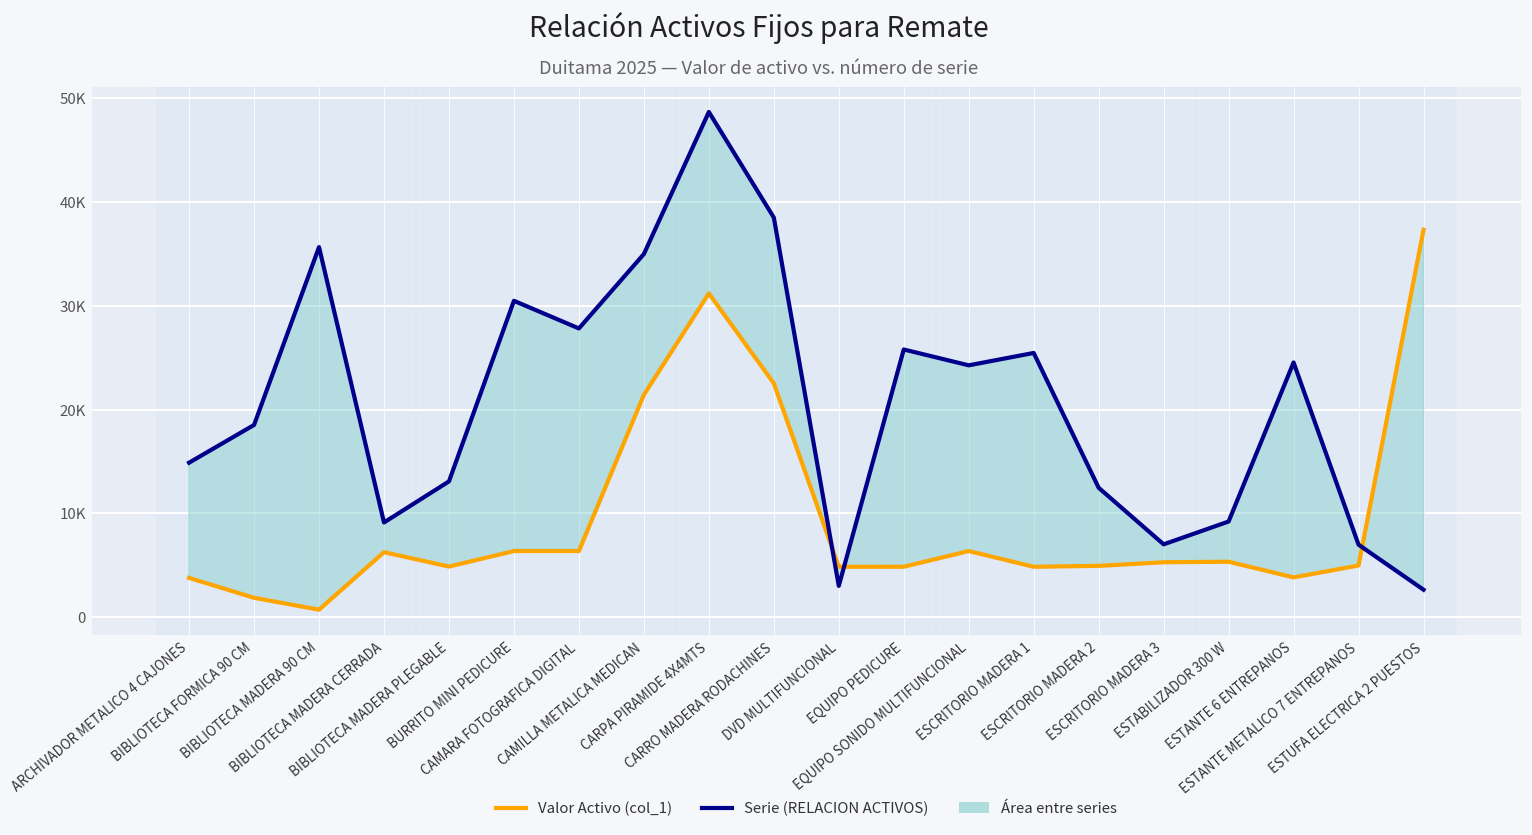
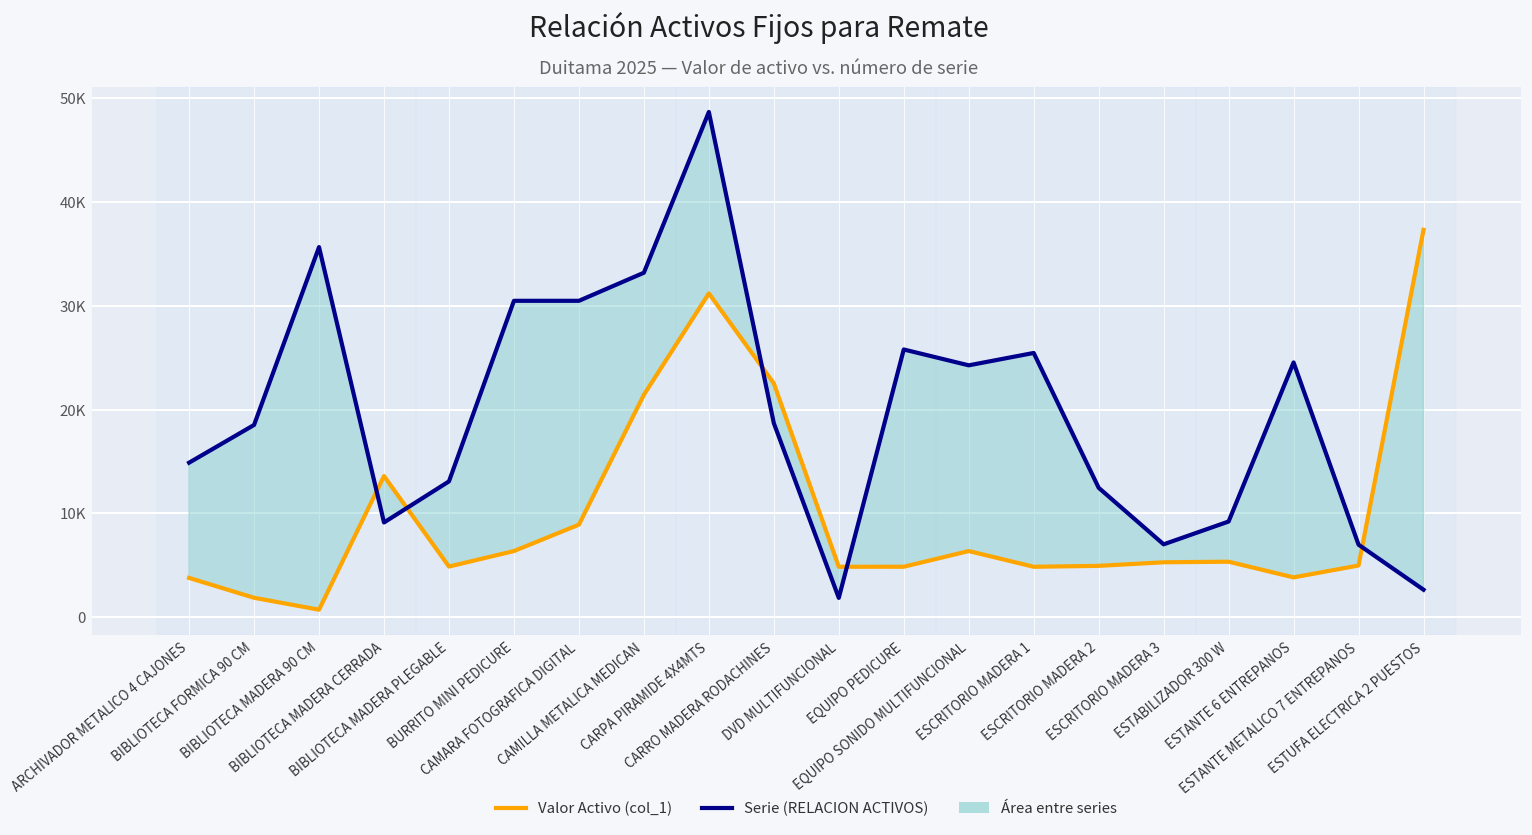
Valor Activo (col_1), BIBLIOTECA MADERA CERRADA: 6000 -> 14000
Valor Activo (col_1), CAMARA FOTOGRAFICA DIGITAL: 6000 -> 9000
Serie (RELACION ACTIVOS), CAMARA FOTOGRAFICA DIGITAL: 28000 -> 30000
Serie (RELACION ACTIVOS), CAMILLA METALICA MEDICAN: 35000 -> 33000
Serie (RELACION ACTIVOS), CARRO MADERA RODACHINES: 39000 -> 19000
Serie (RELACION ACTIVOS), DVD MULTIFUNCIONAL: 3000 -> 2000
